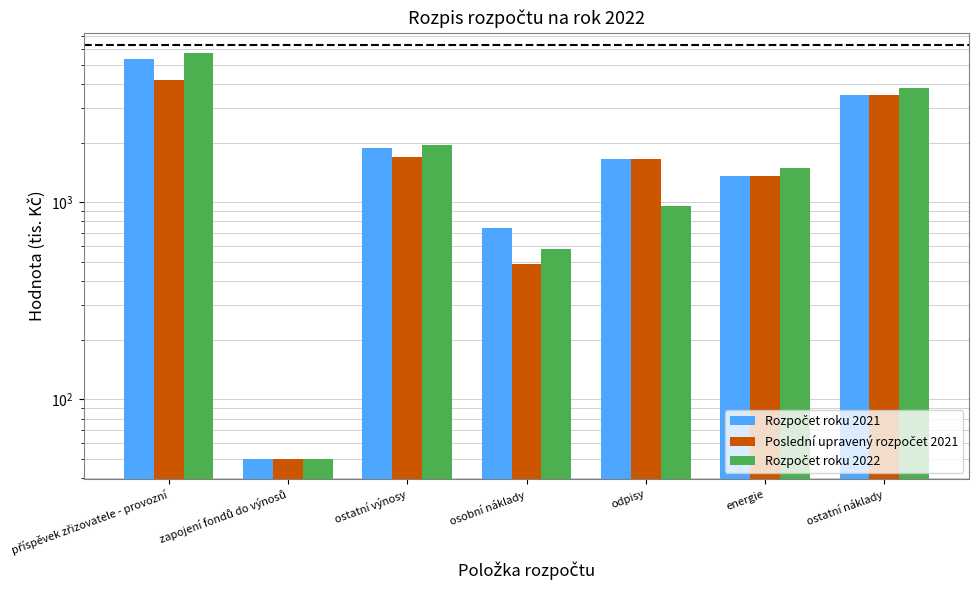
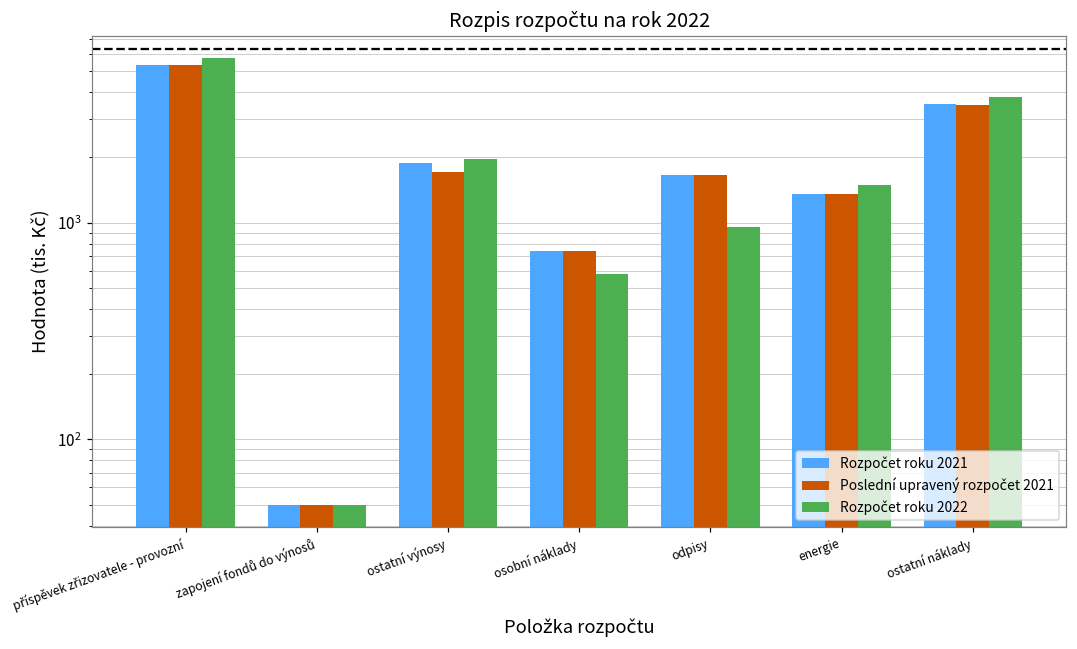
Poslední upravený rozpočet 2021, příspěvek zřizovatele - provozní: 4200 -> 5300
Poslední upravený rozpočet 2021, osobní náklady: 480 -> 740
